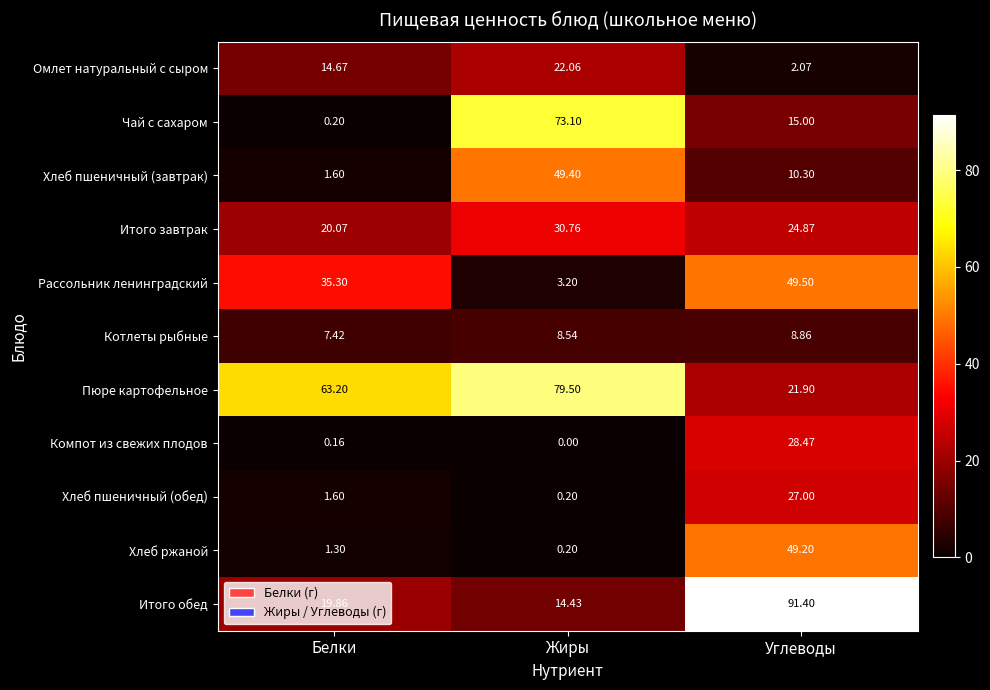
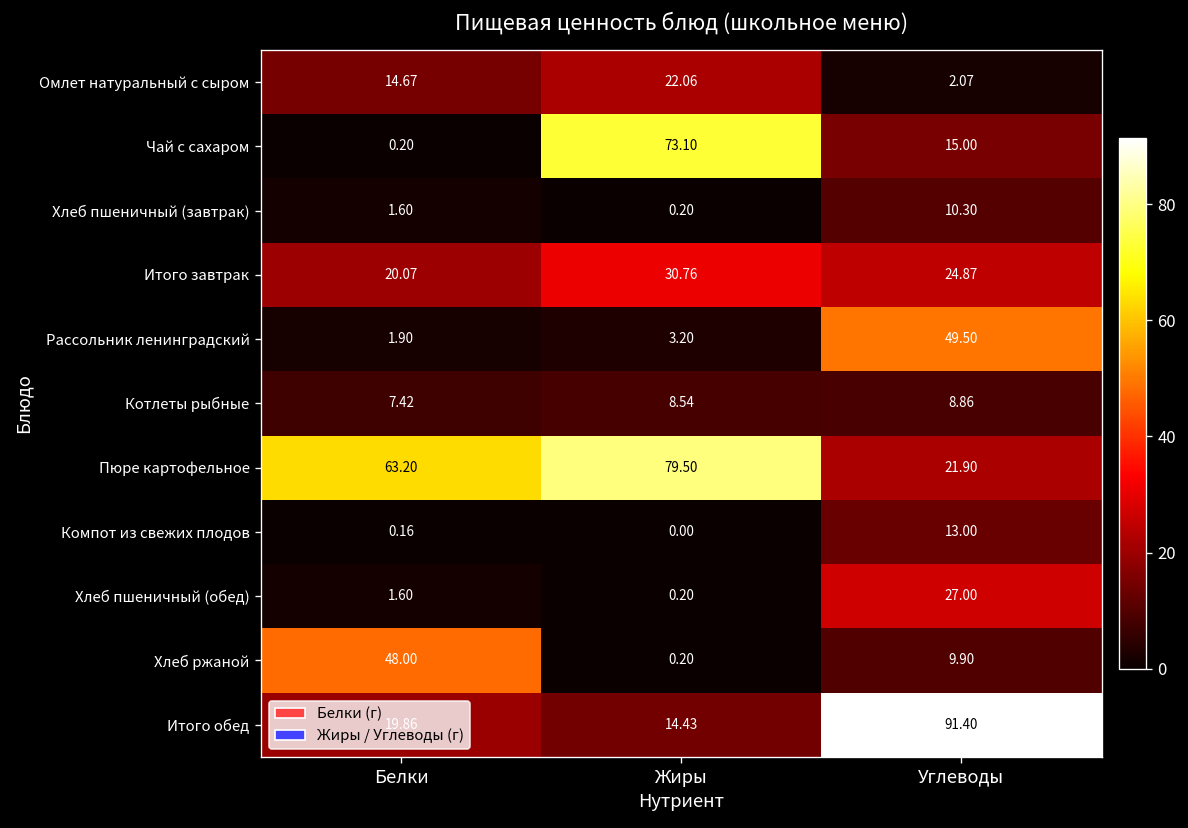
Хлеб пшеничный (завтрак), Жиры: 49.40 -> 0.20
Рассольник ленинградский, Белки: 35.30 -> 1.90
Компот из свежих плодов, Углеводы: 28.47 -> 13.00
Хлеб ржаной, Белки: 1.30 -> 48.00
Хлеб ржаной, Углеводы: 49.20 -> 9.90
